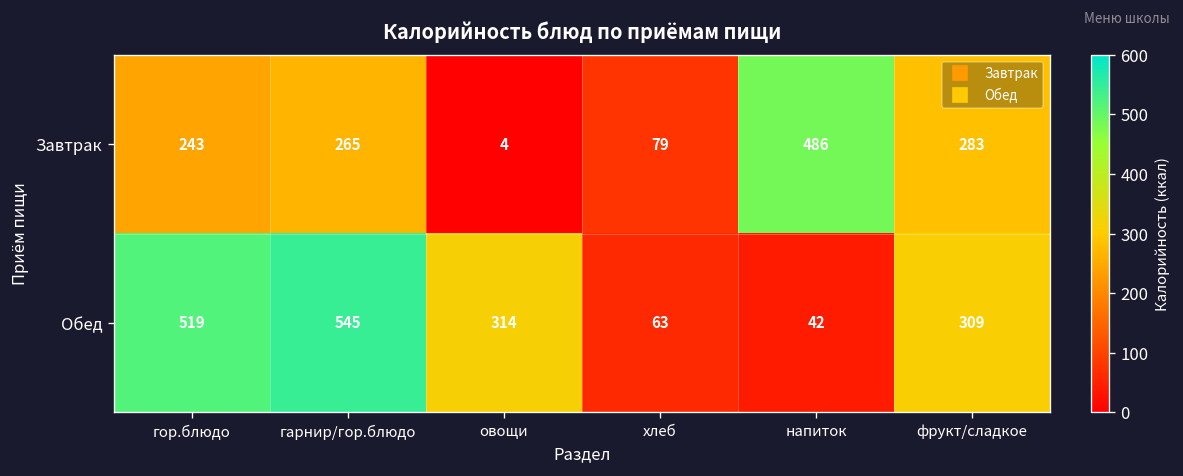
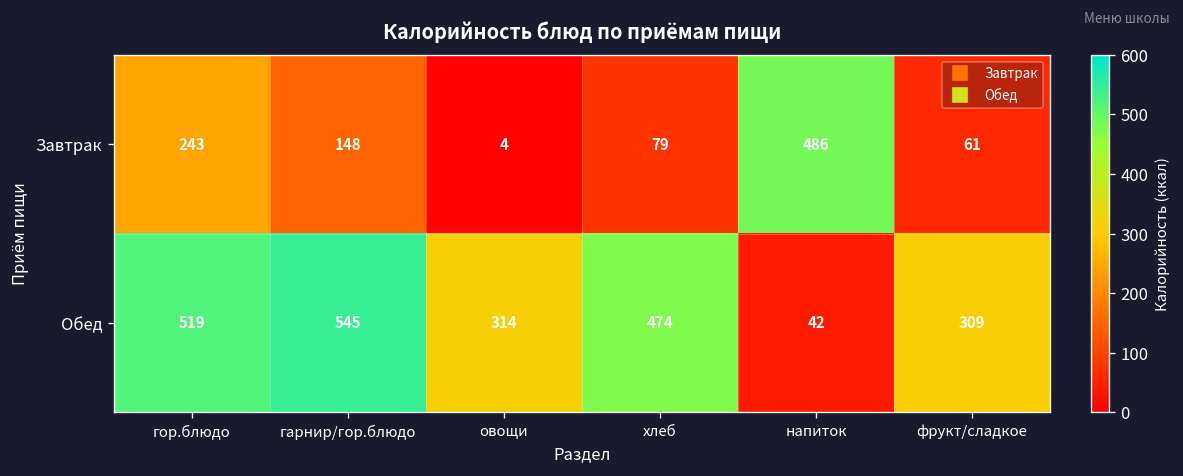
Завтрак, гарнир/гор.блюдо: 265 -> 148
Завтрак, фрукт/сладкое: 283 -> 61
Обед, хлеб: 63 -> 474
